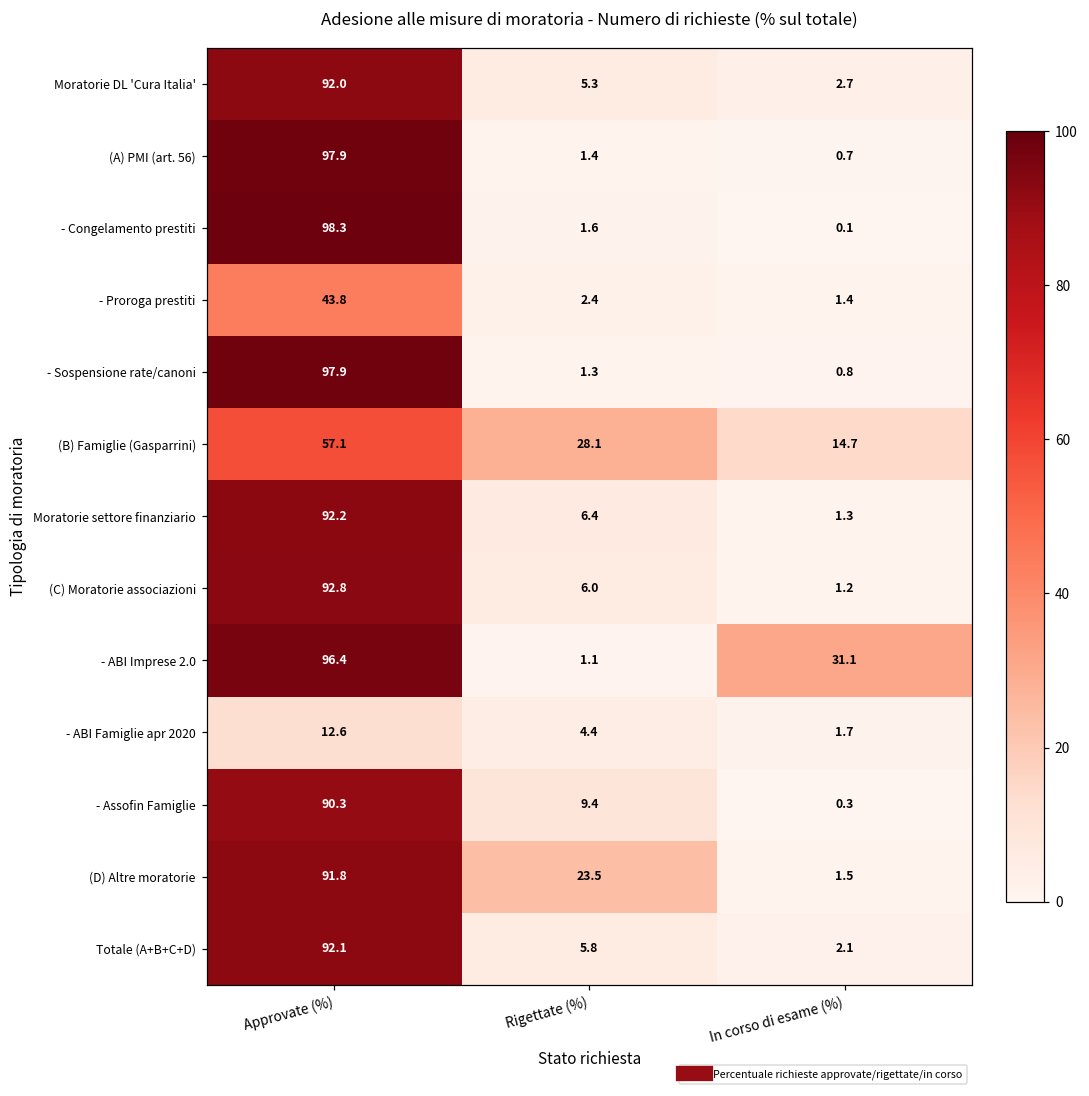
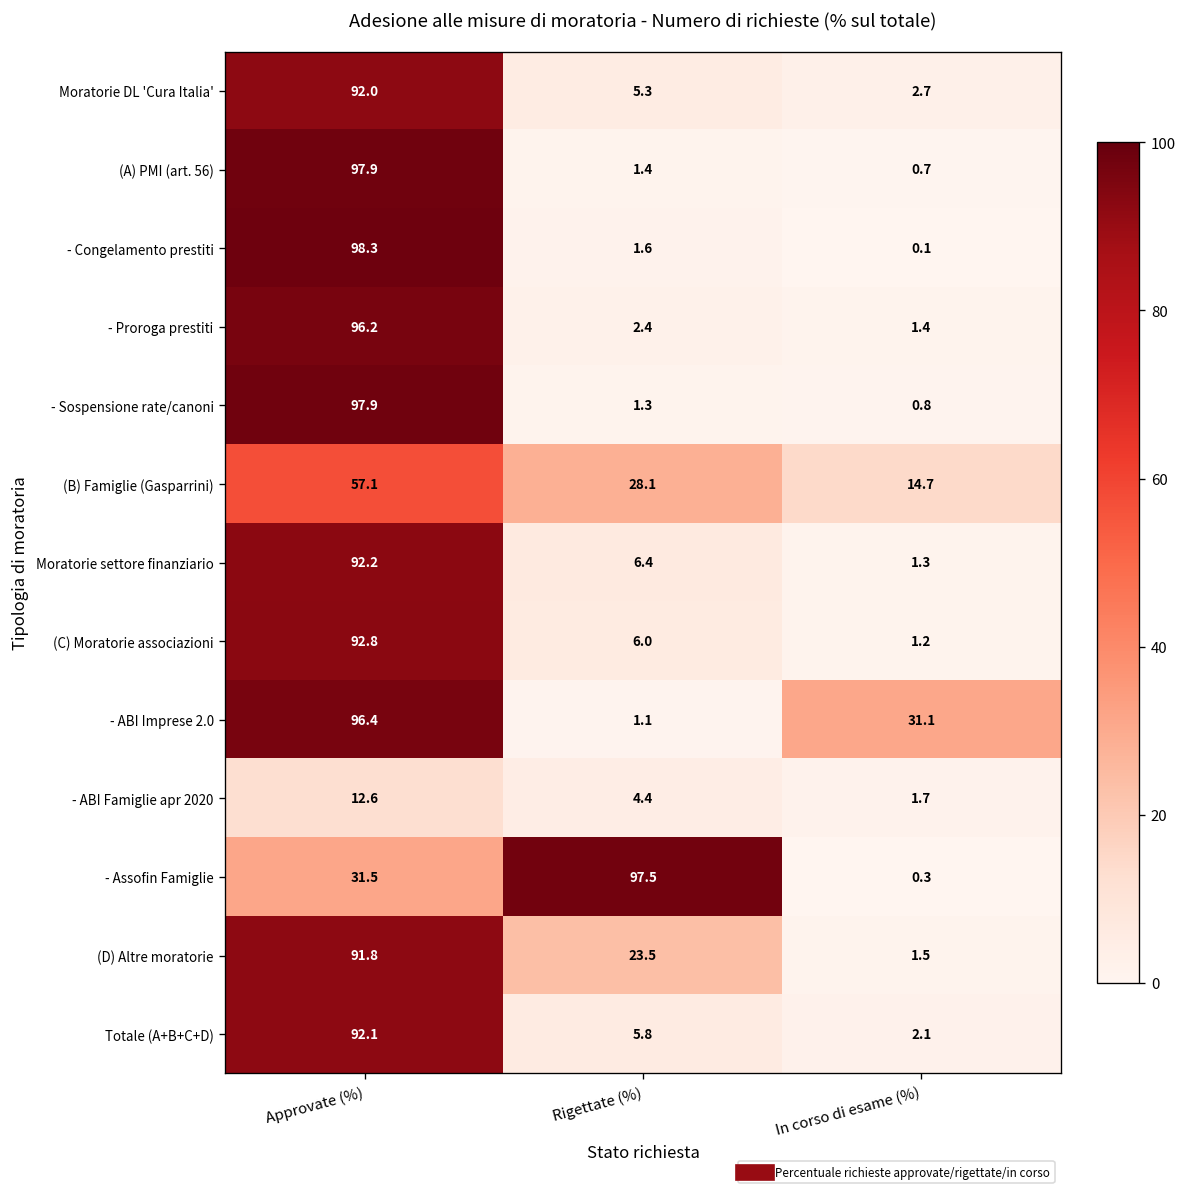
- Proroga prestiti, Approvate (%): 43.8 -> 96.2
- Assofin Famiglie, Approvate (%): 90.3 -> 31.5
- Assofin Famiglie, Rigettate (%): 9.4 -> 97.5
